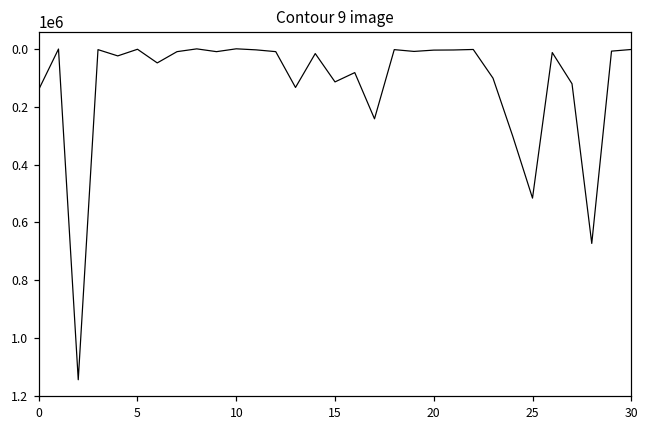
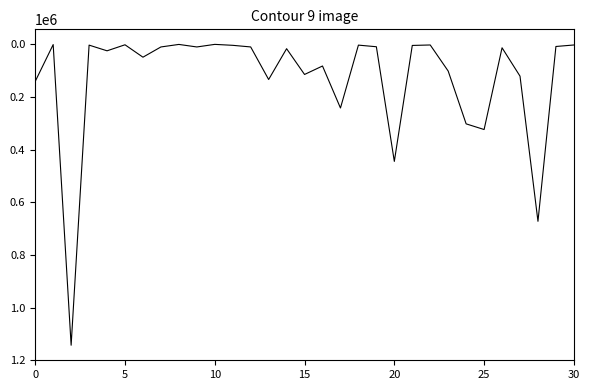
20: 10000 -> 440000
25: 520000 -> 320000
